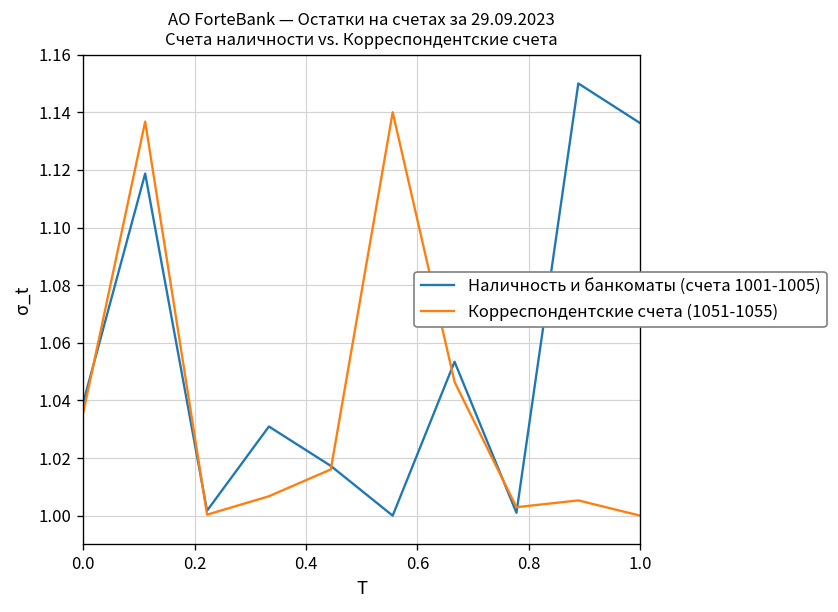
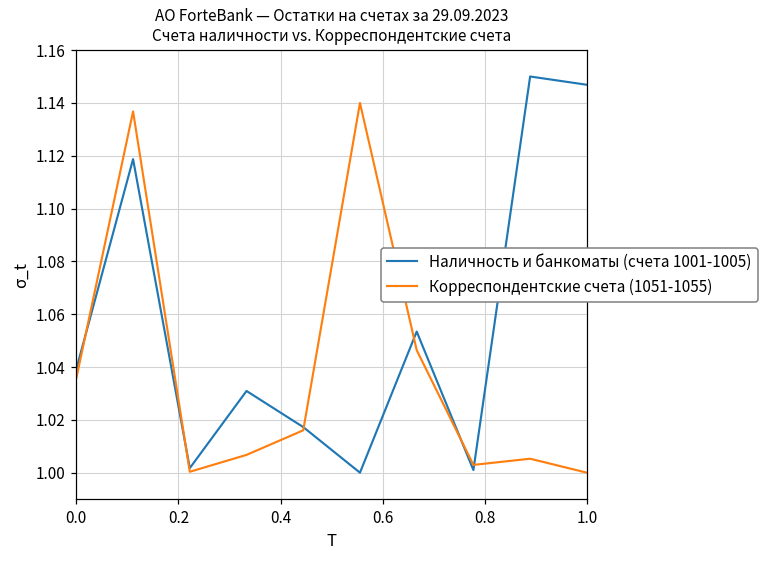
Наличность и банкоматы (счета 1001-1005), 1.0: 1.136 -> 1.147
